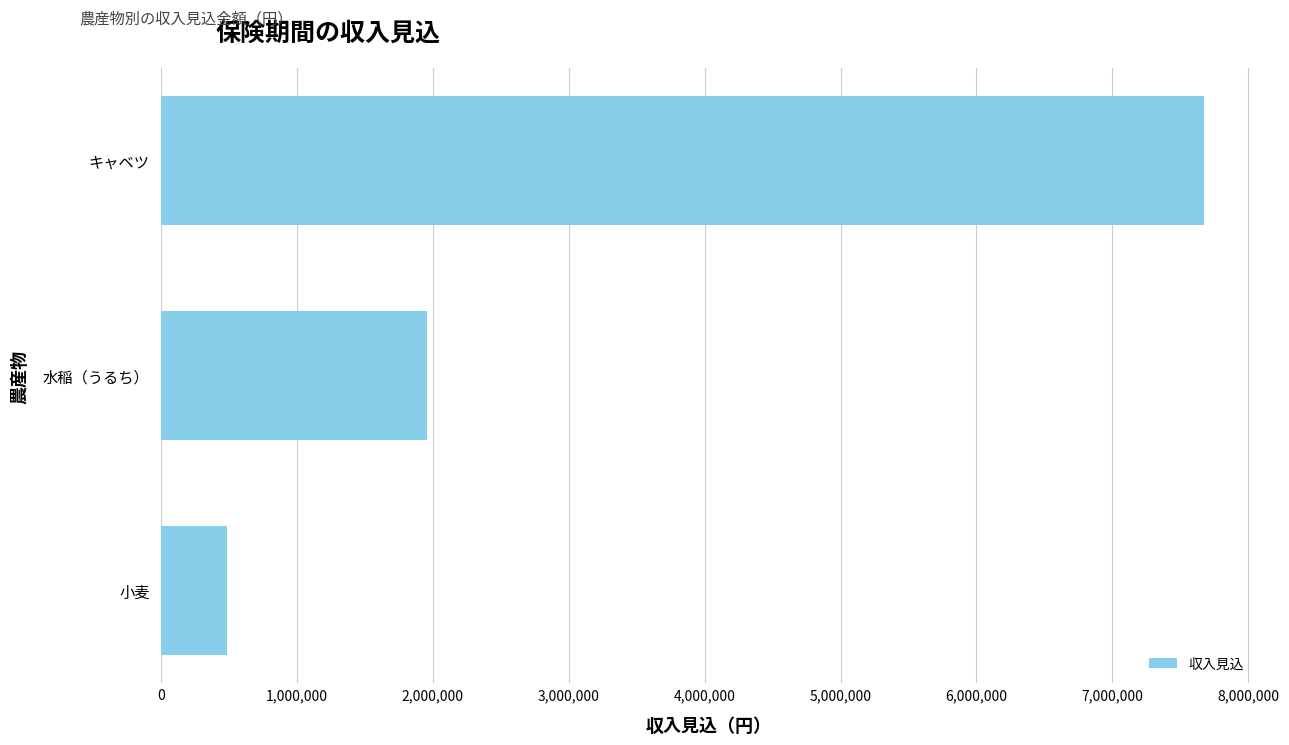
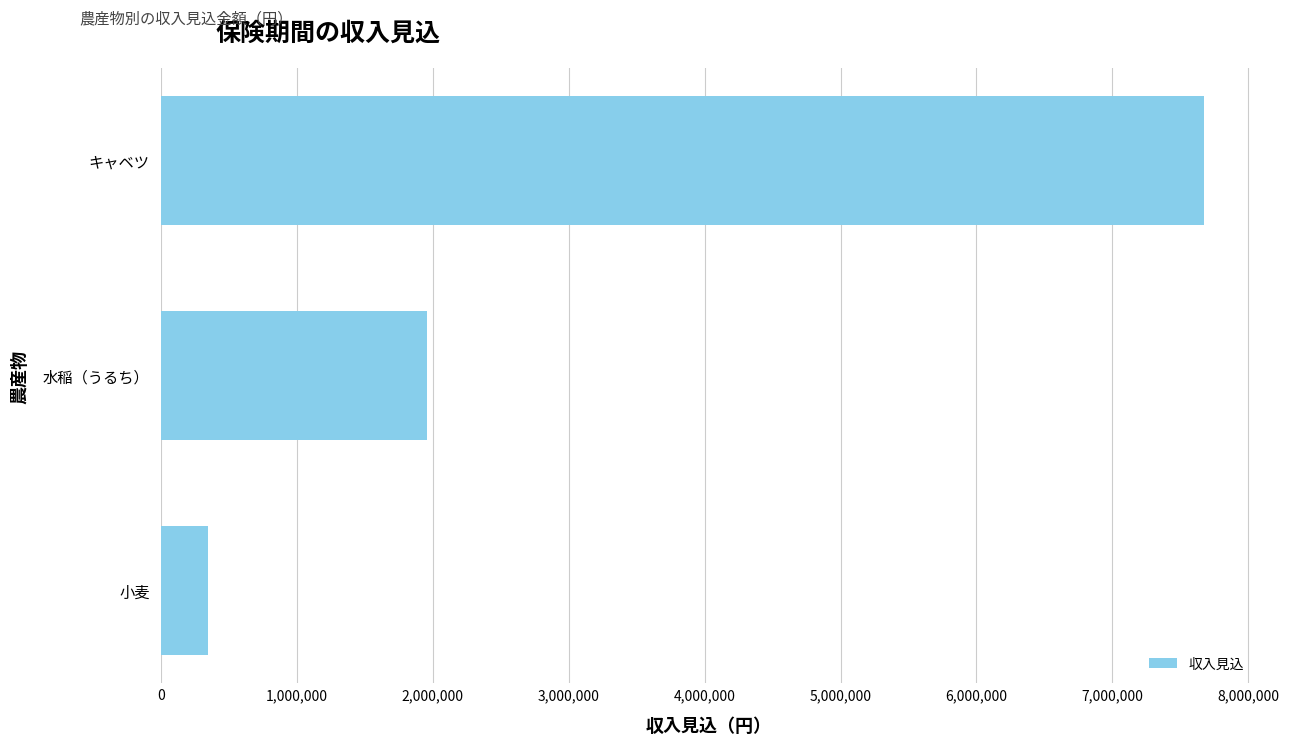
小麦: 480,000 -> 350,000
